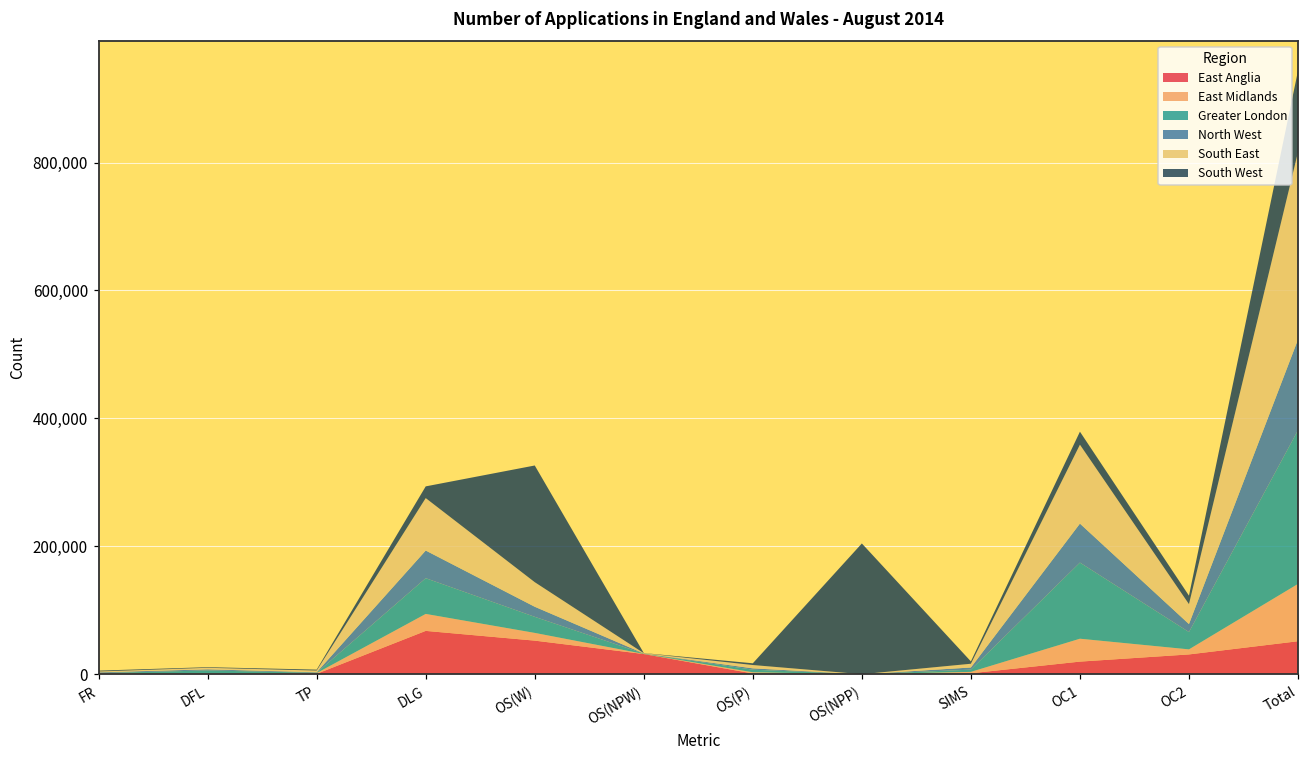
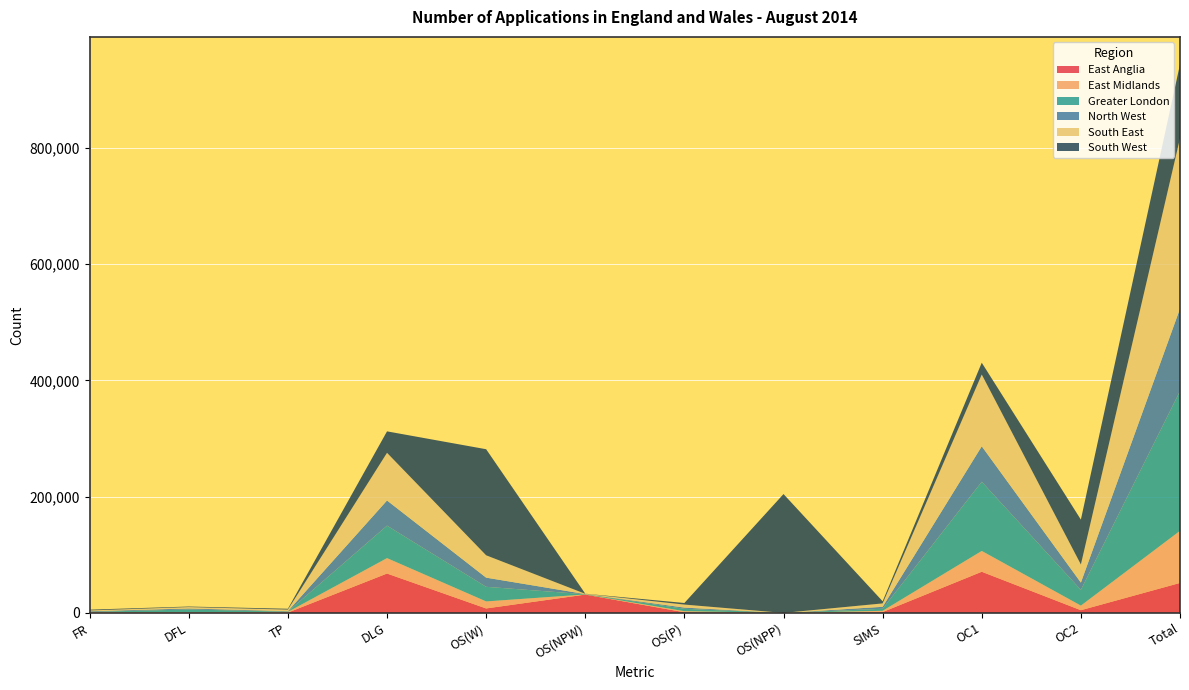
South West, DLG: 20,000 -> 40,000
East Anglia, OS(W): 50,000 -> 10,000
East Anglia, OC1: 20,000 -> 70,000
East Anglia, OC2: 30,000 -> 0
South West, OC2: 10,000 -> 80,000
